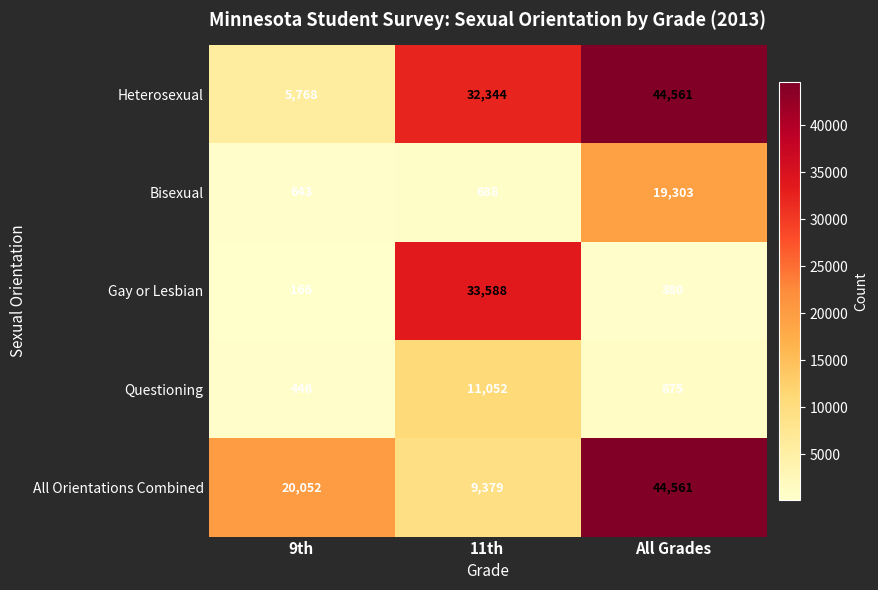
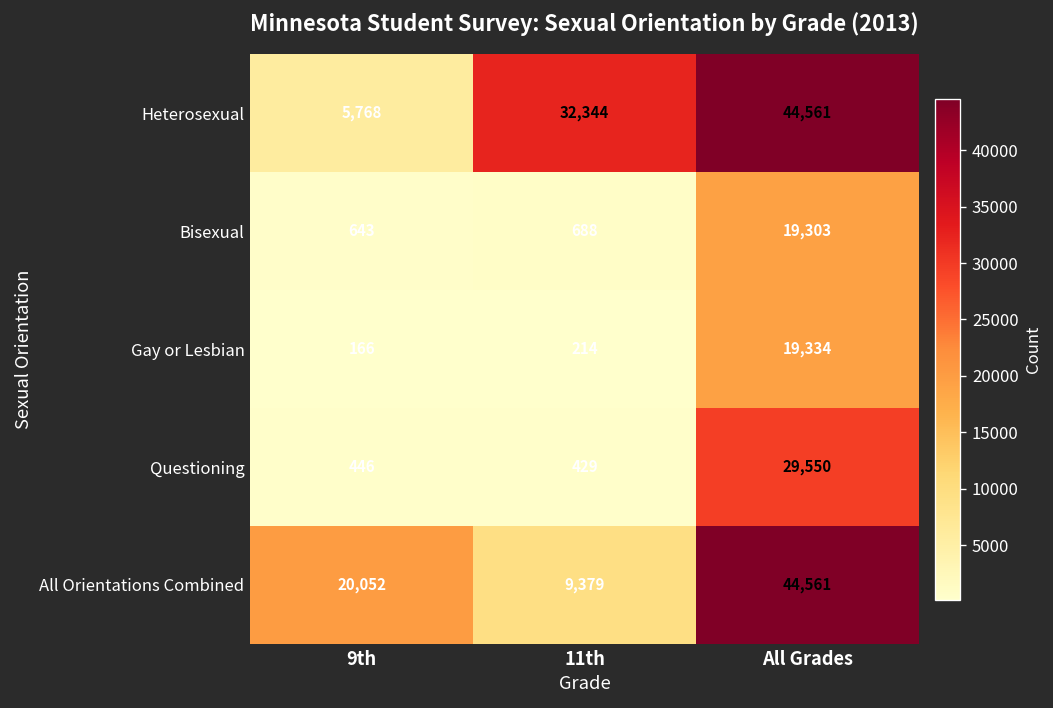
Gay or Lesbian, 11th: 33,588 -> 214
Gay or Lesbian, All Grades: 380 -> 19,334
Questioning, 11th: 11,052 -> 429
Questioning, All Grades: 875 -> 29,550
